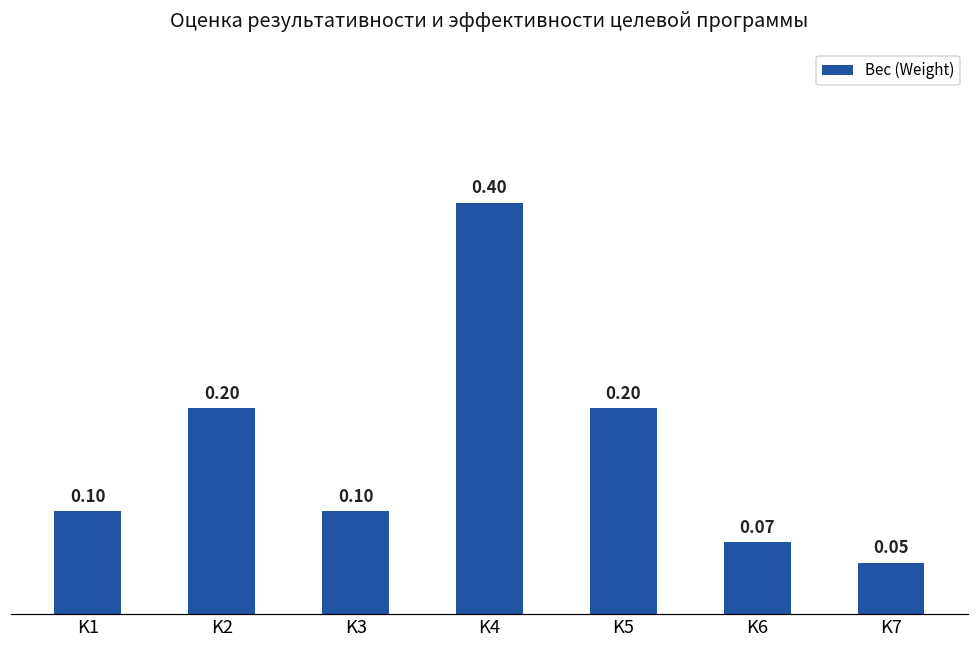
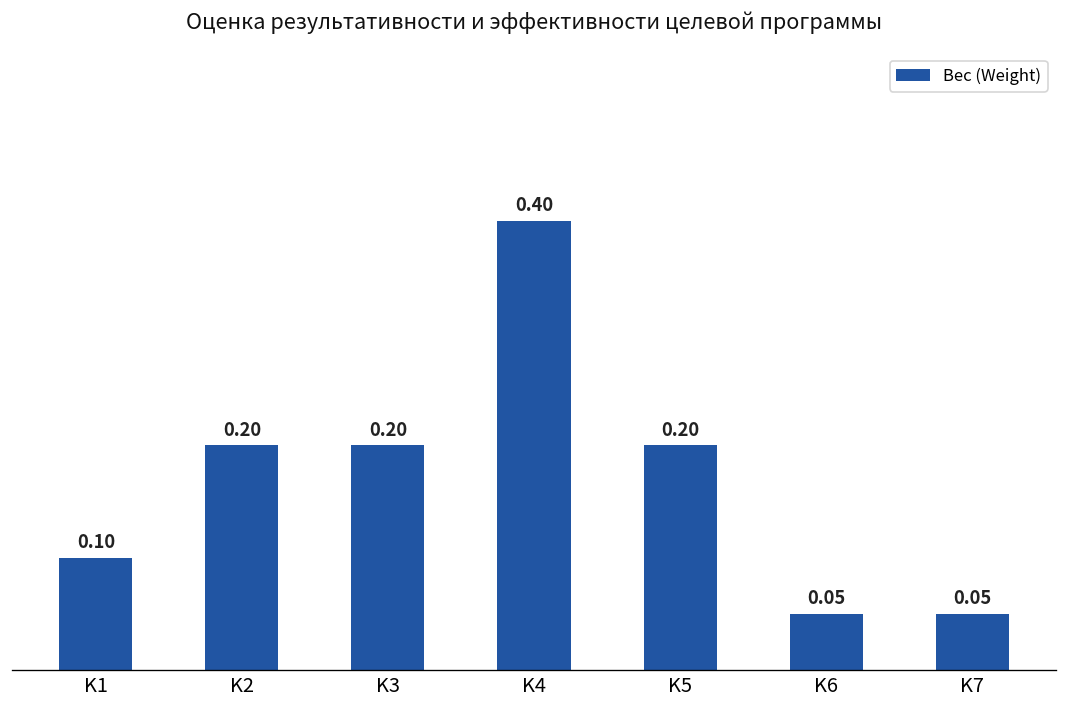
K3: 0.10 -> 0.20
K6: 0.07 -> 0.05
